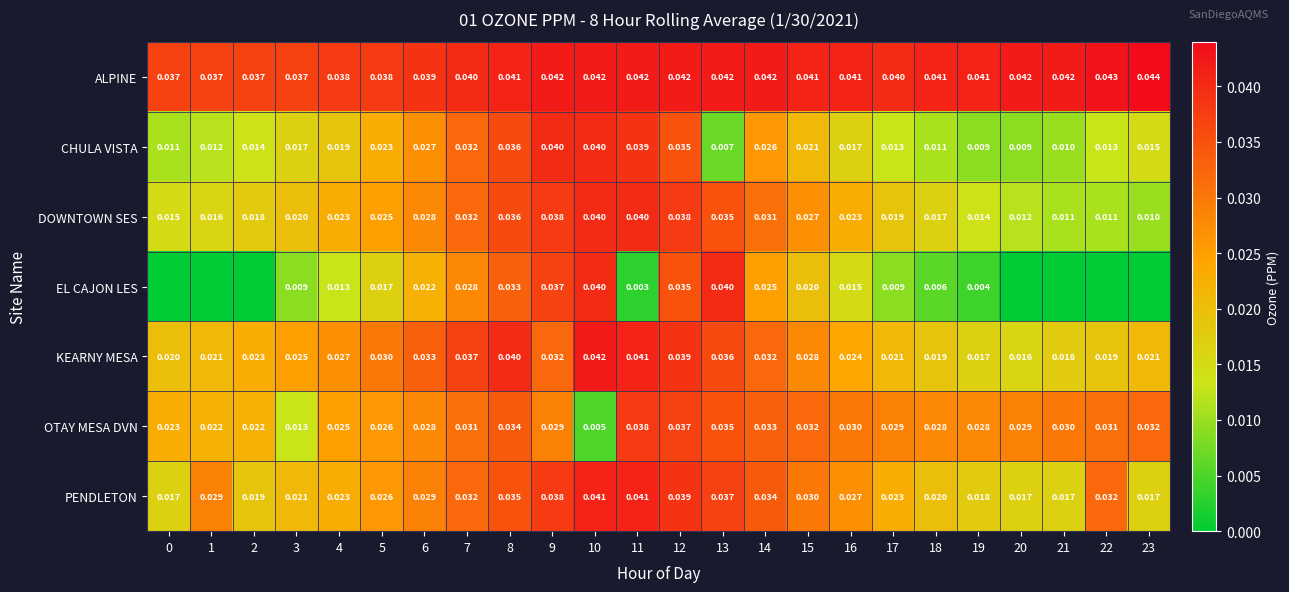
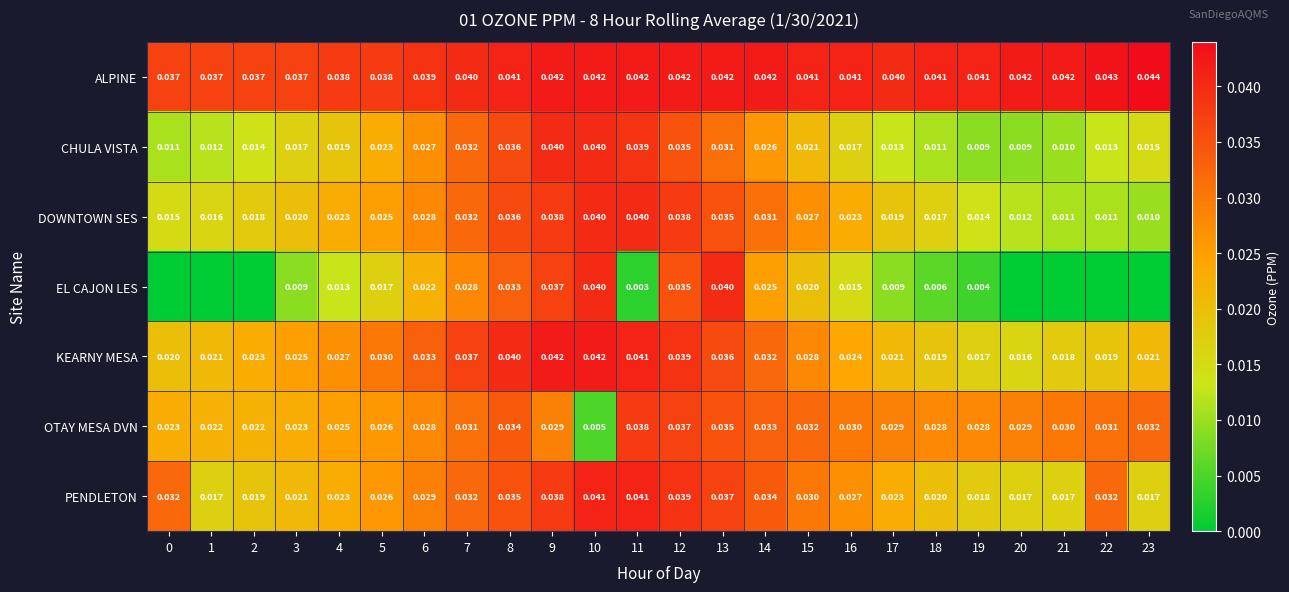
CHULA VISTA, 13: 0.007 -> 0.031
KEARNY MESA, 9: 0.032 -> 0.042
OTAY MESA DVN, 3: 0.013 -> 0.023
PENDLETON, 0: 0.017 -> 0.032
PENDLETON, 1: 0.029 -> 0.017
